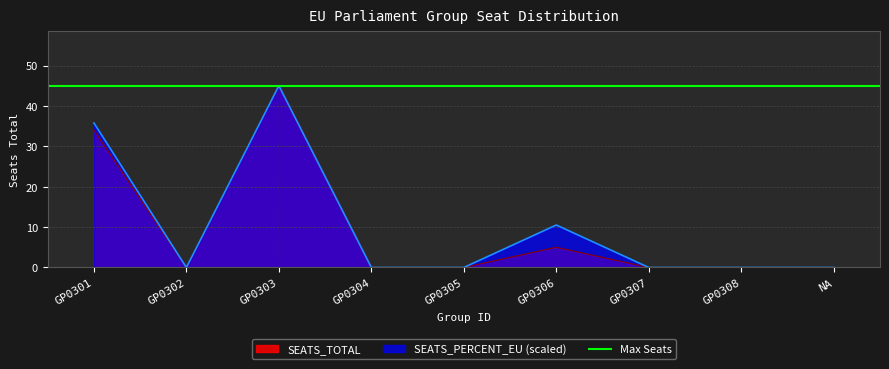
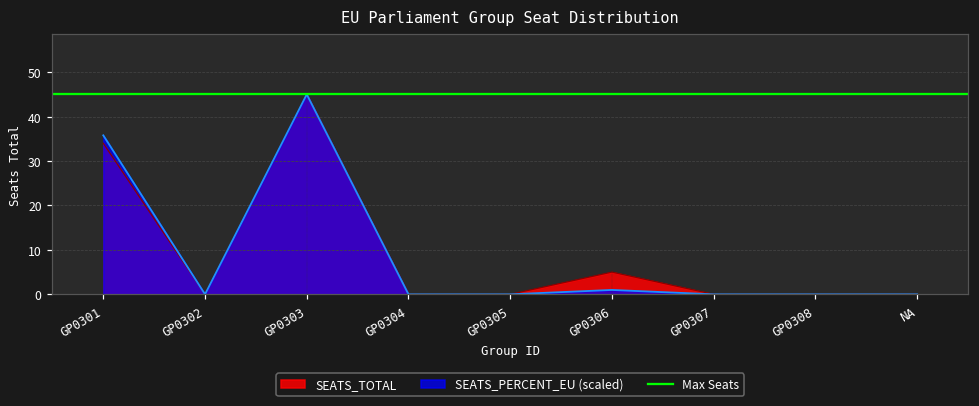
SEATS_PERCENT_EU (scaled), GP0306: 11 -> 1
